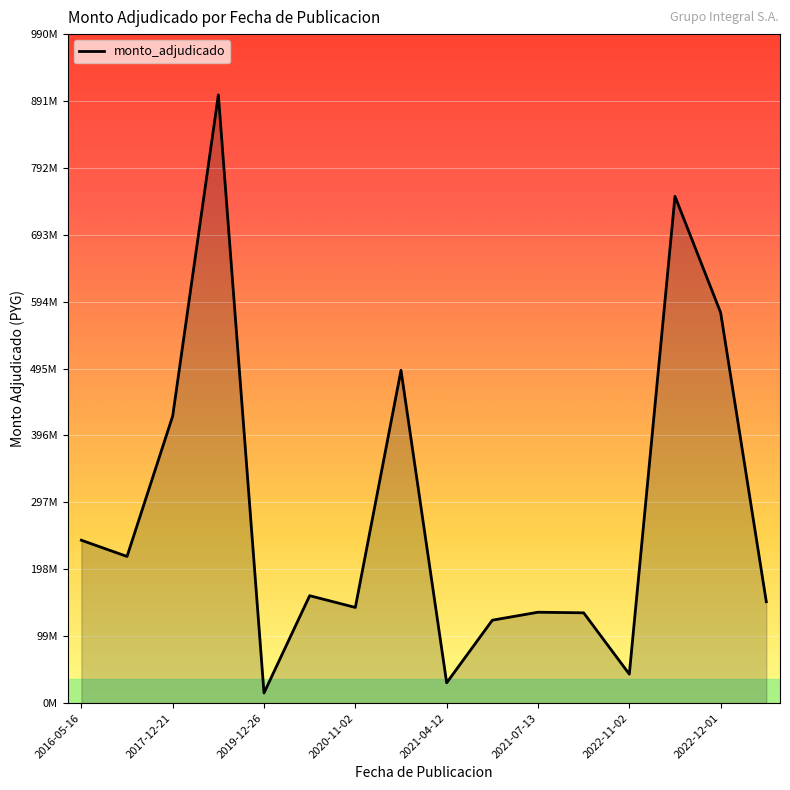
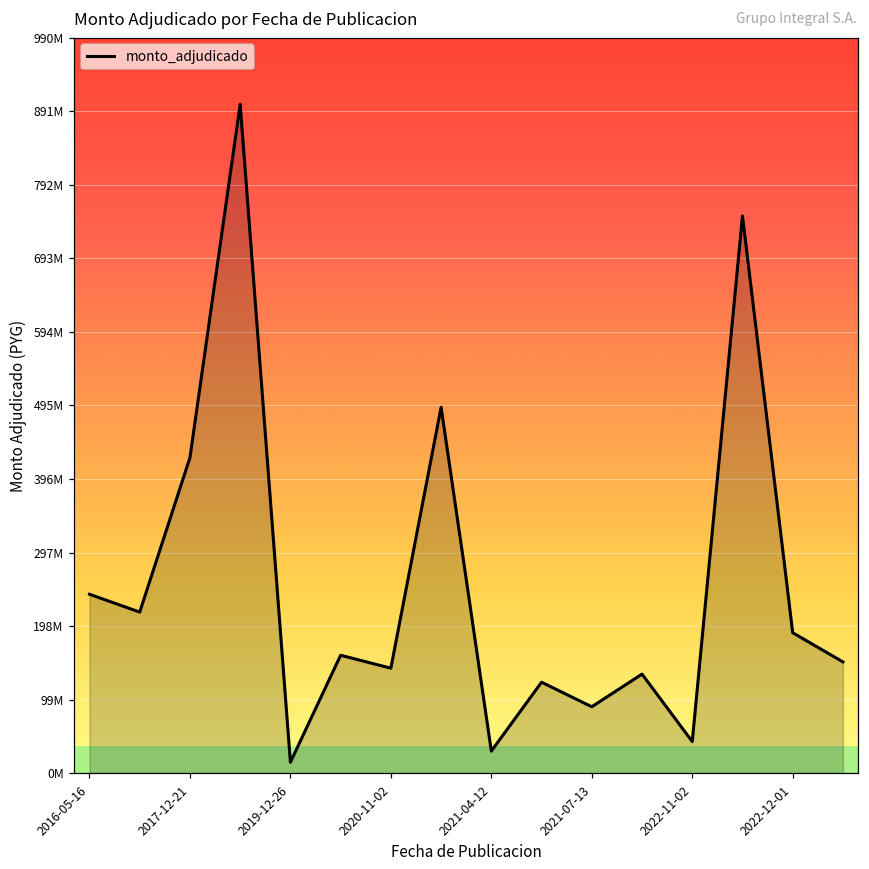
2021-07-13: 130000000 -> 90000000
2022-12-01: 580000000 -> 190000000
